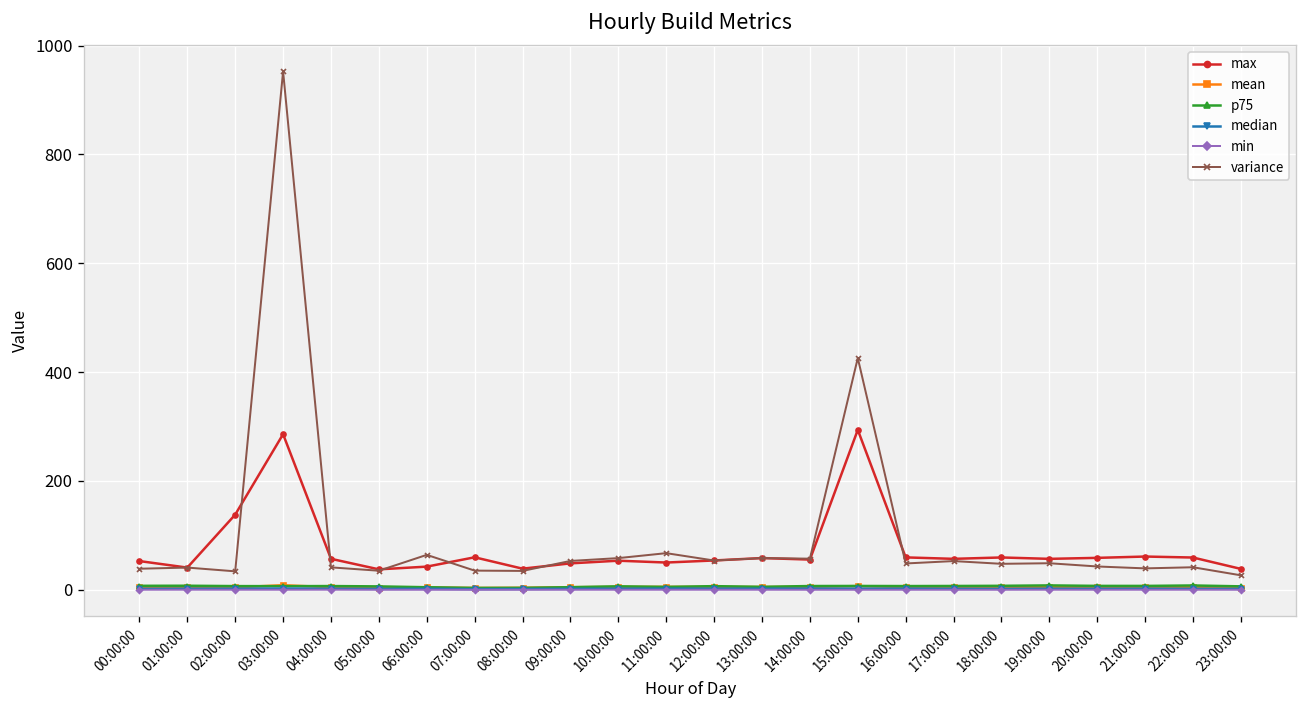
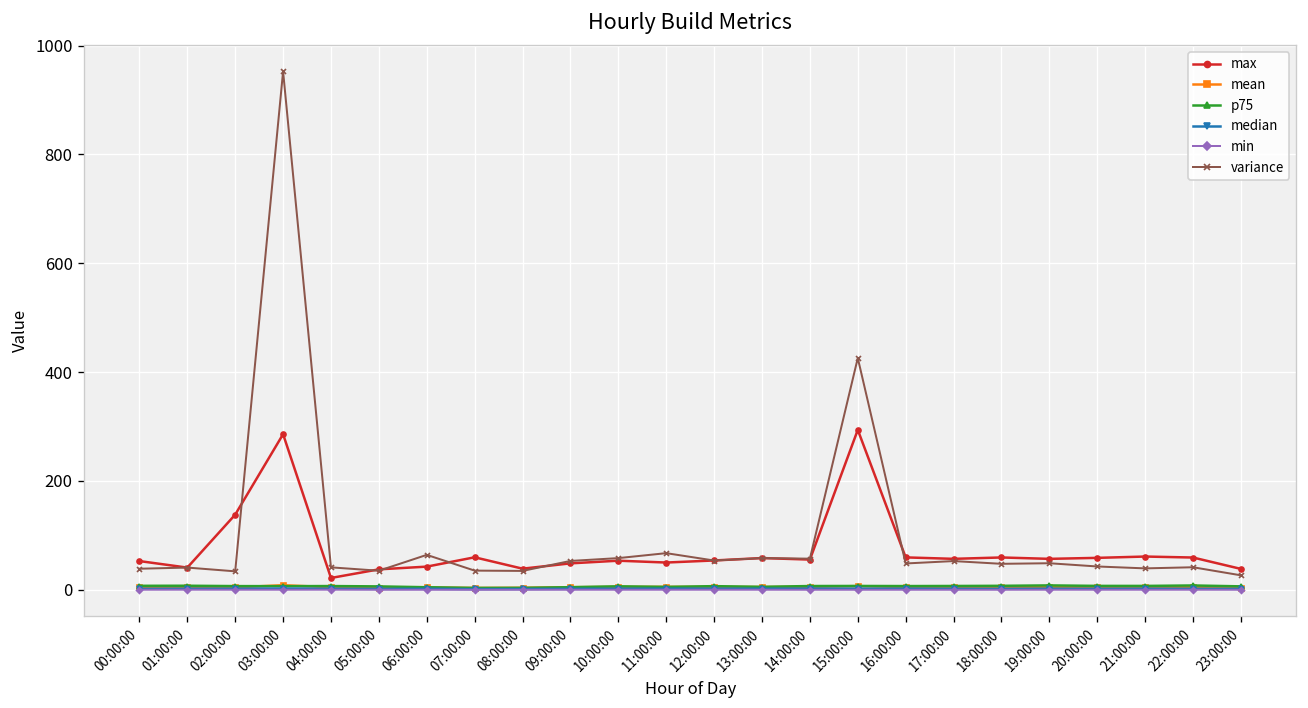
max, 04:00:00: 60 -> 20
